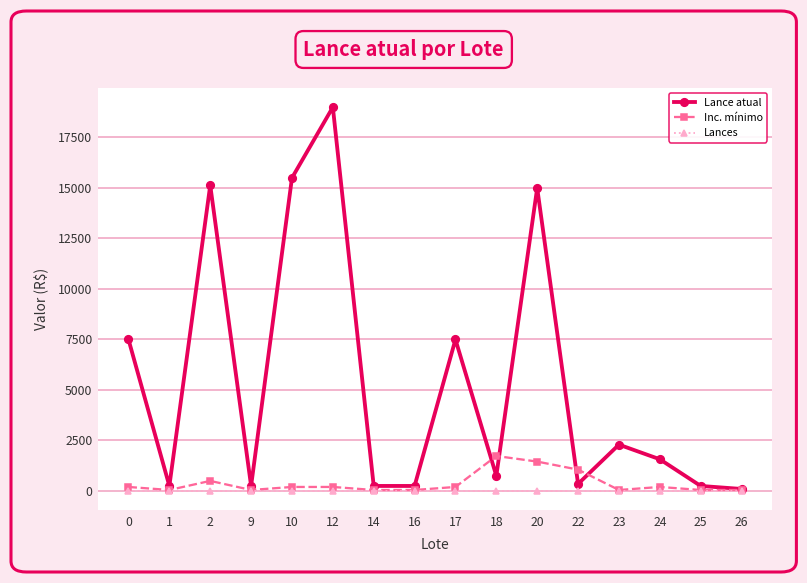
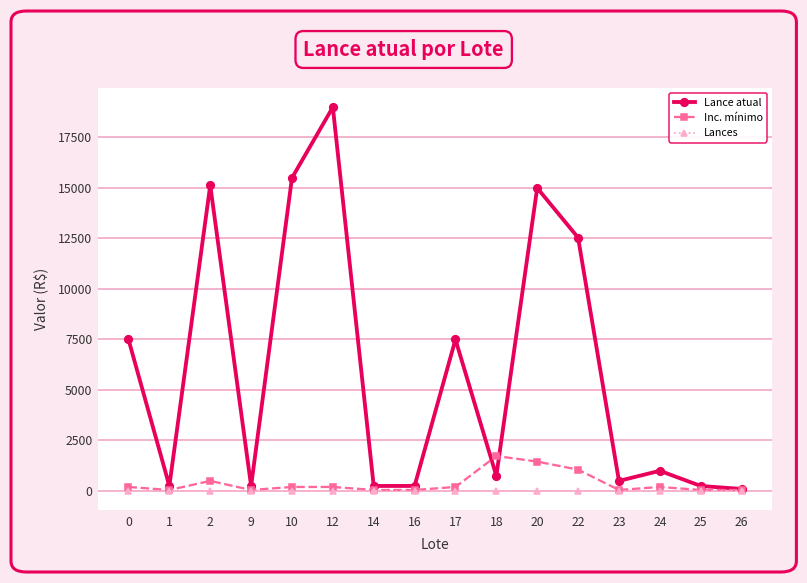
Lance atual, 22: 400 -> 12500
Lance atual, 23: 2300 -> 500
Lance atual, 24: 1600 -> 1000
